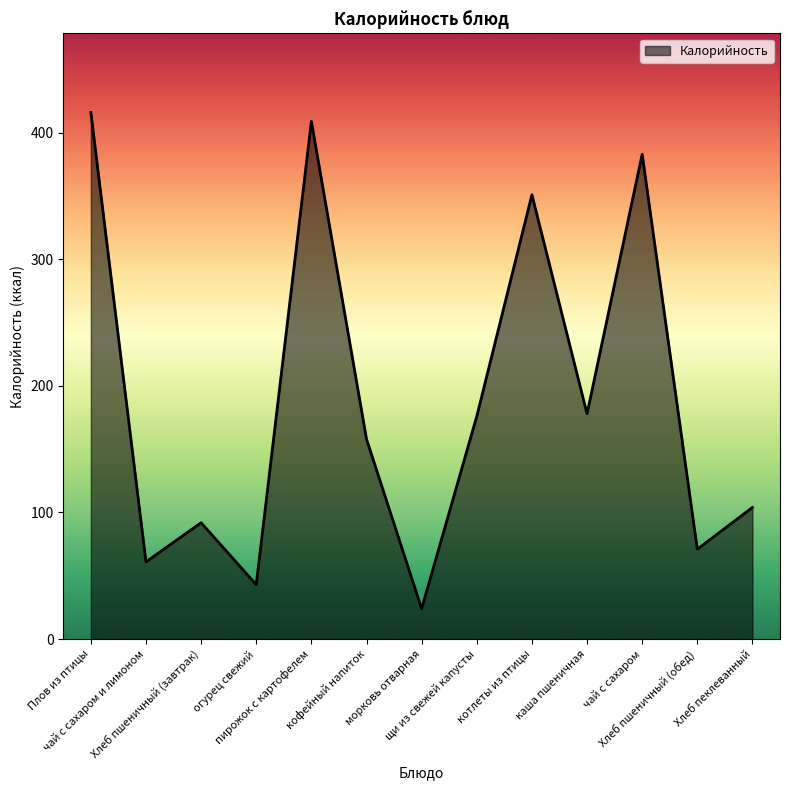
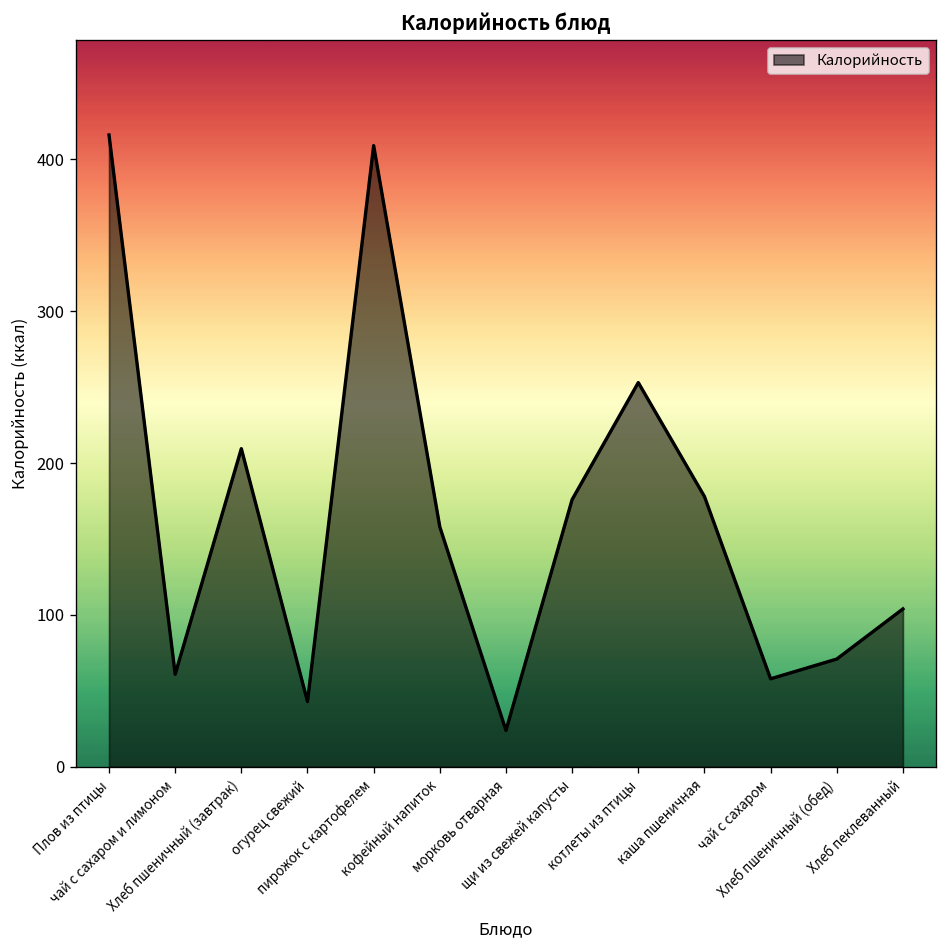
Хлеб пшеничный (завтрак): 92 -> 210
котлеты из птицы: 351 -> 253
чай с сахаром: 383 -> 58
